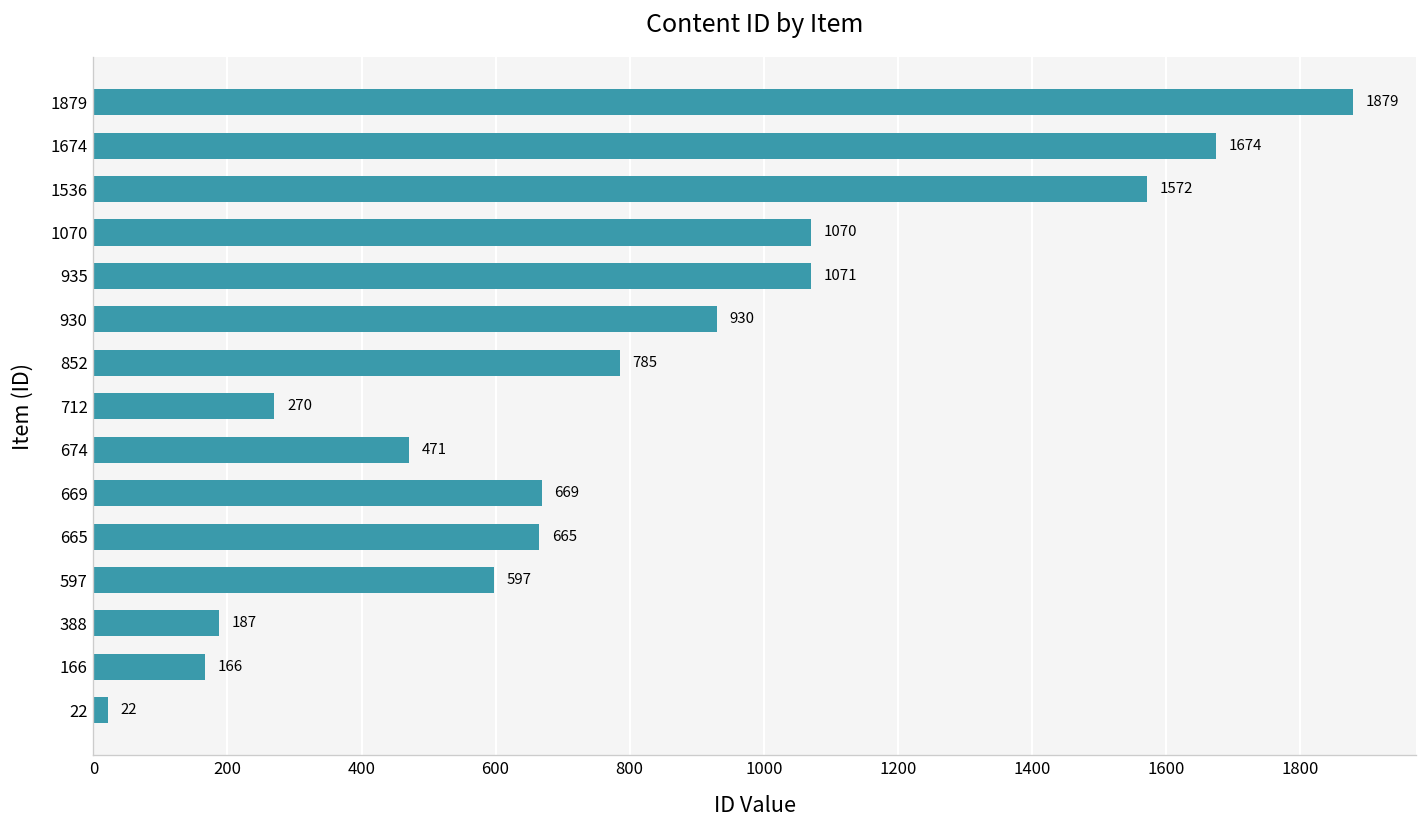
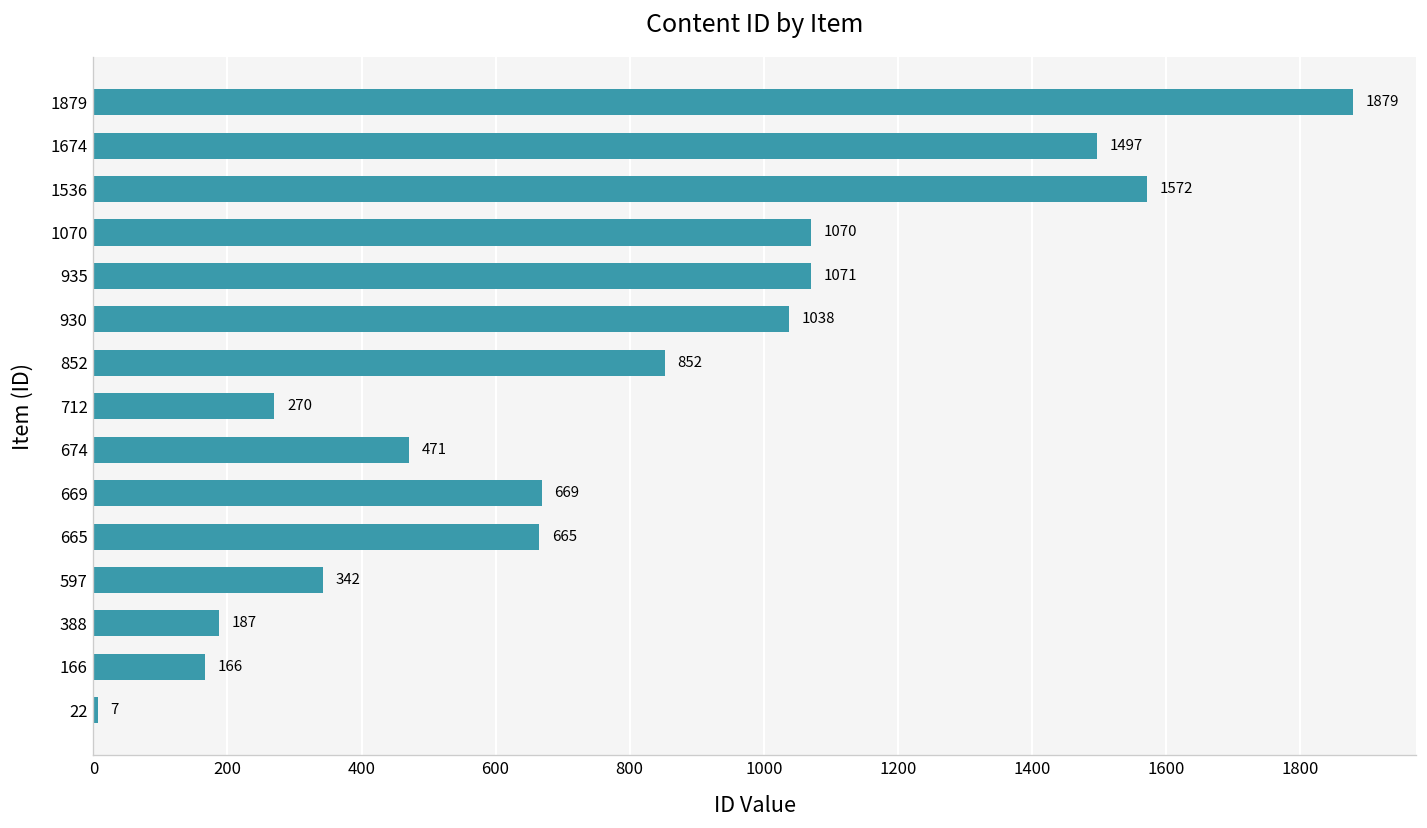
1674: 1674 -> 1497
930: 930 -> 1038
852: 785 -> 852
597: 597 -> 342
22: 22 -> 7
